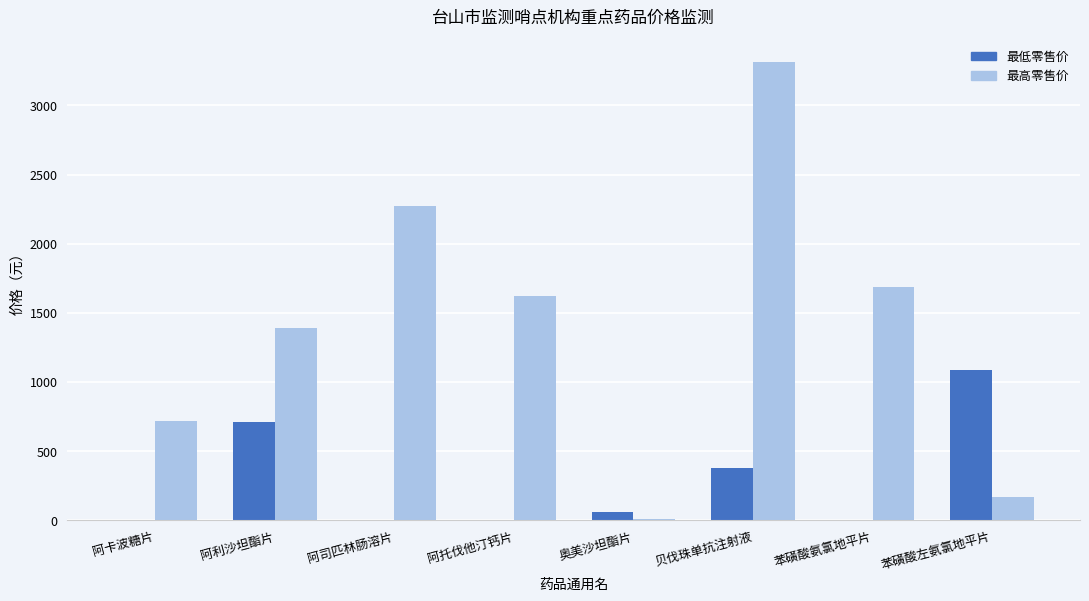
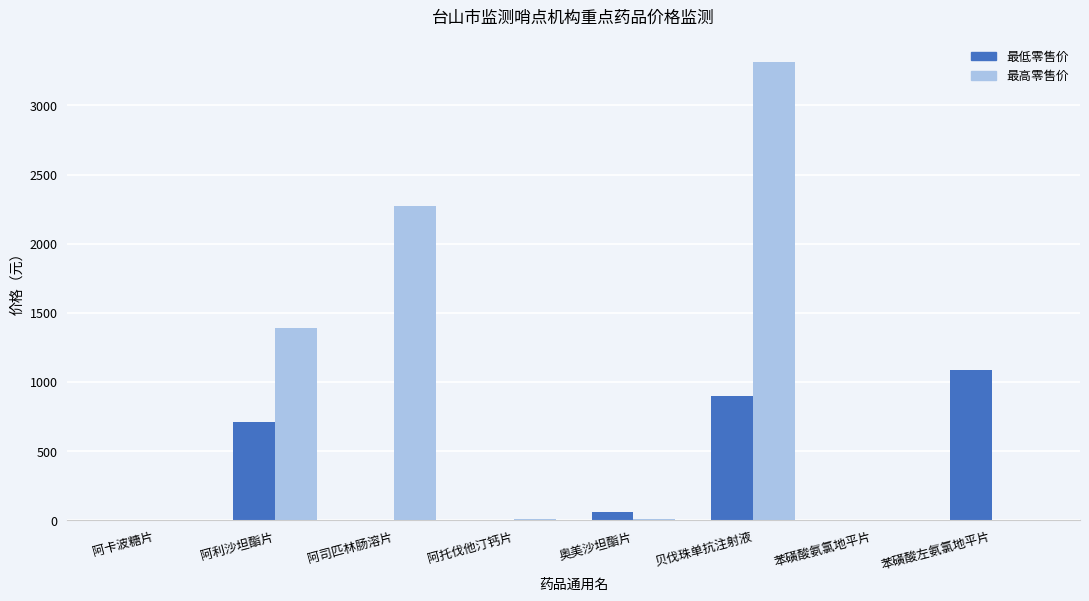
最高零售价, 阿卡波糖片: 710 -> 0
最高零售价, 阿托伐他汀钙片: 1620 -> 10
最低零售价, 贝伐珠单抗注射液: 380 -> 900
最高零售价, 苯磺酸氨氯地平片: 1690 -> 0
最高零售价, 苯磺酸左氨氯地平片: 160 -> 0
